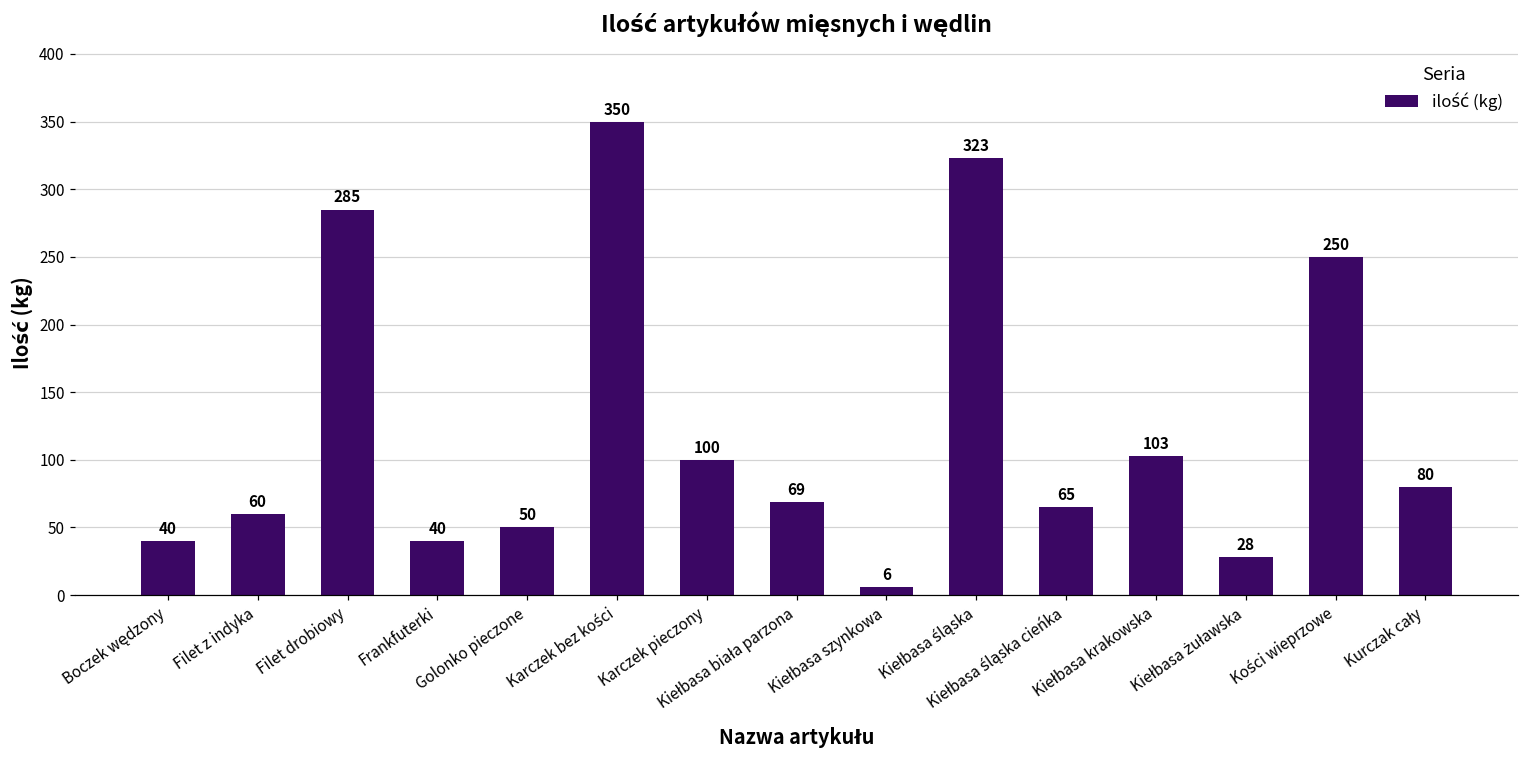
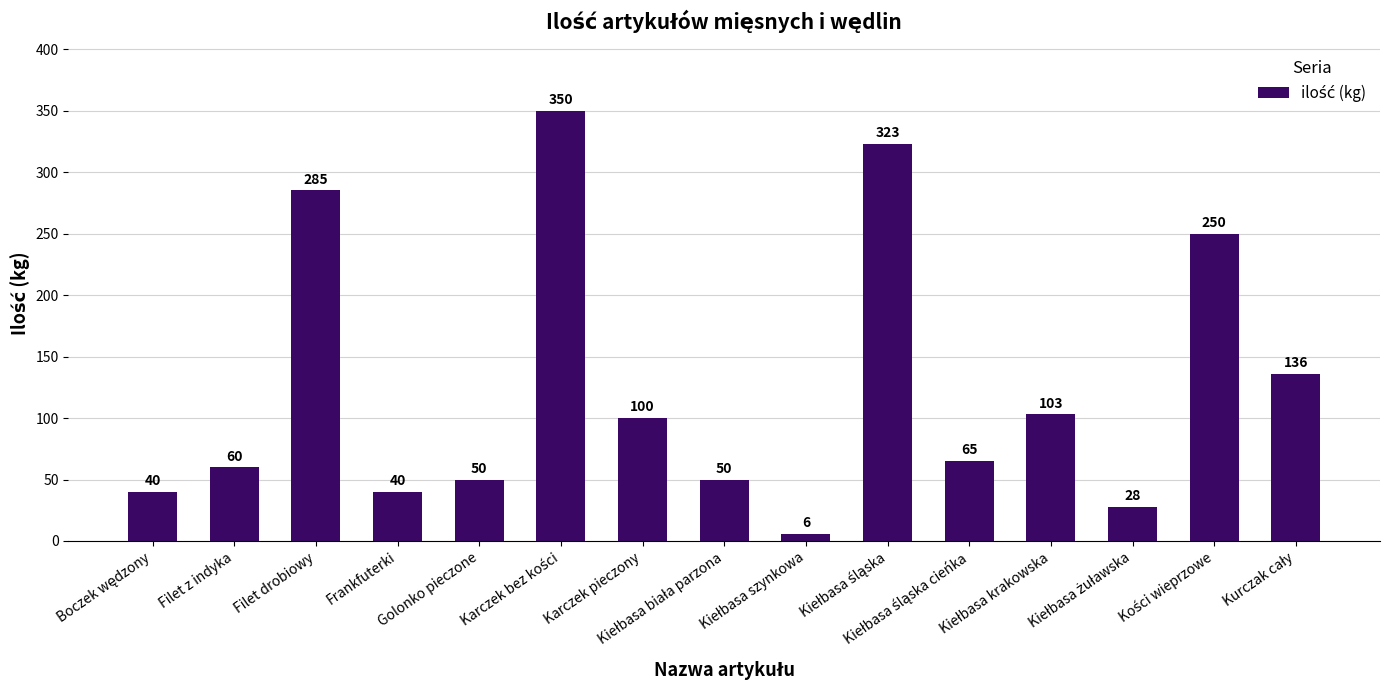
Kiełbasa biała parzona: 69 -> 50
Kurczak cały: 80 -> 136
